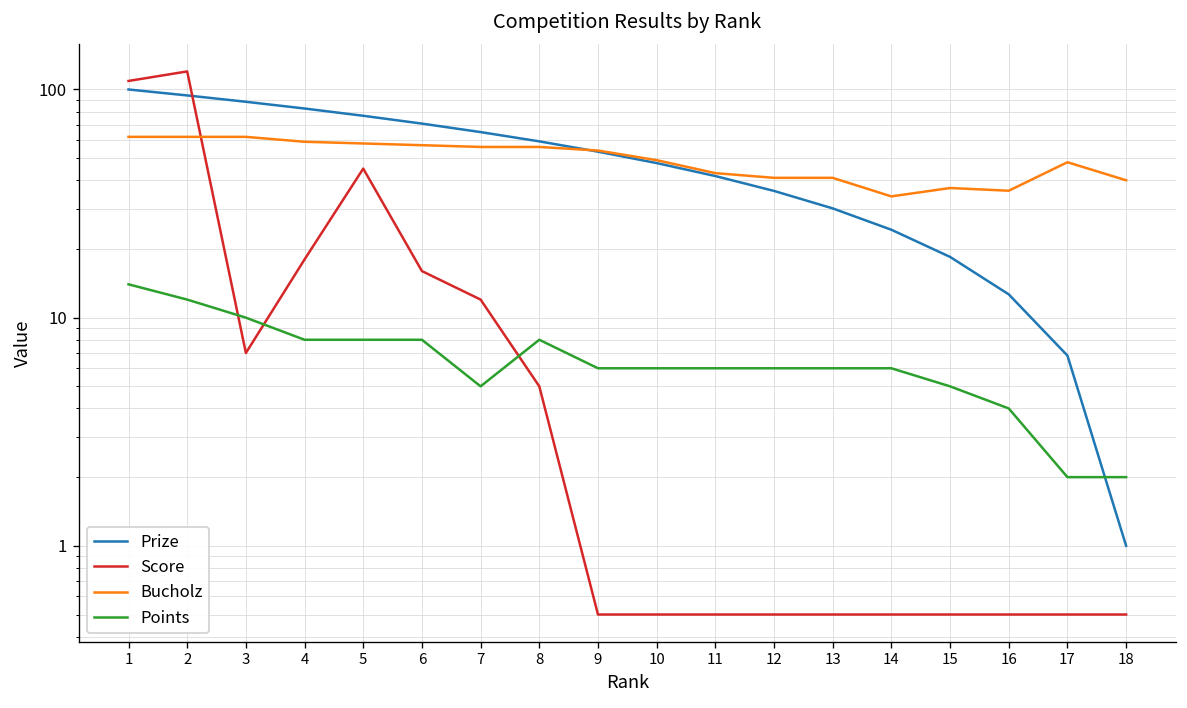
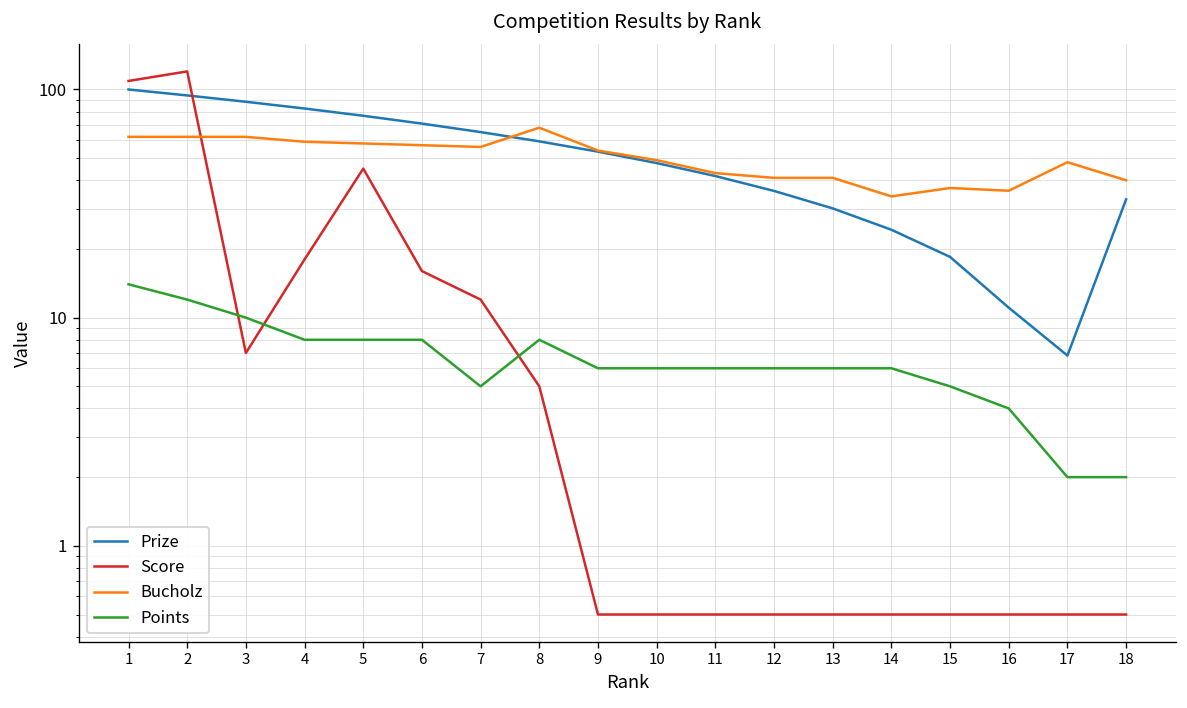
Bucholz, 8: 56 -> 68
Prize, 16: 13 -> 11
Prize, 18: 1 -> 33
